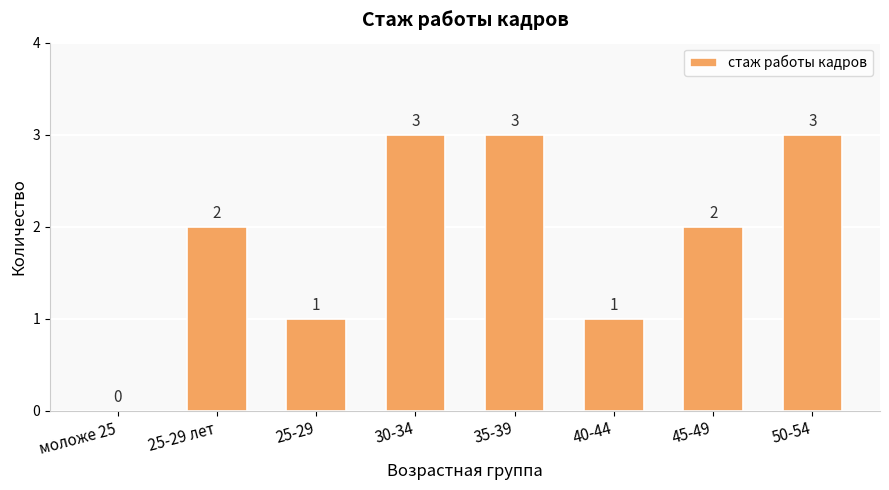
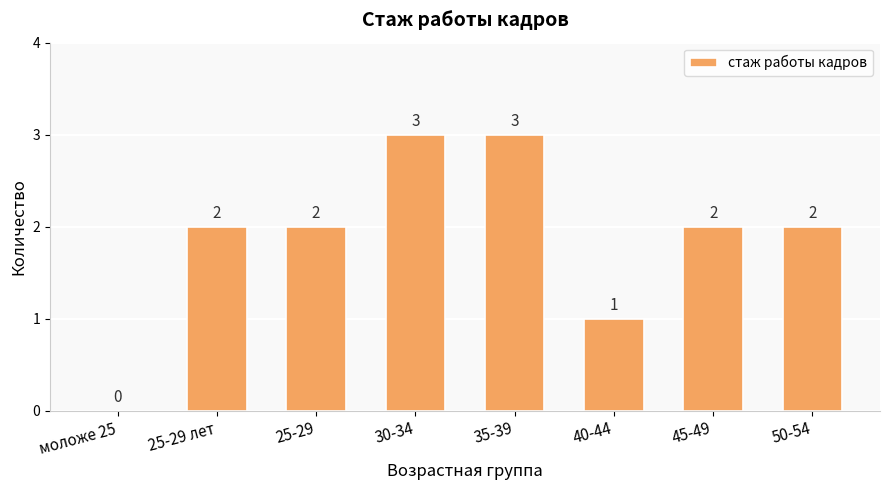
25-29: 1 -> 2
50-54: 3 -> 2
